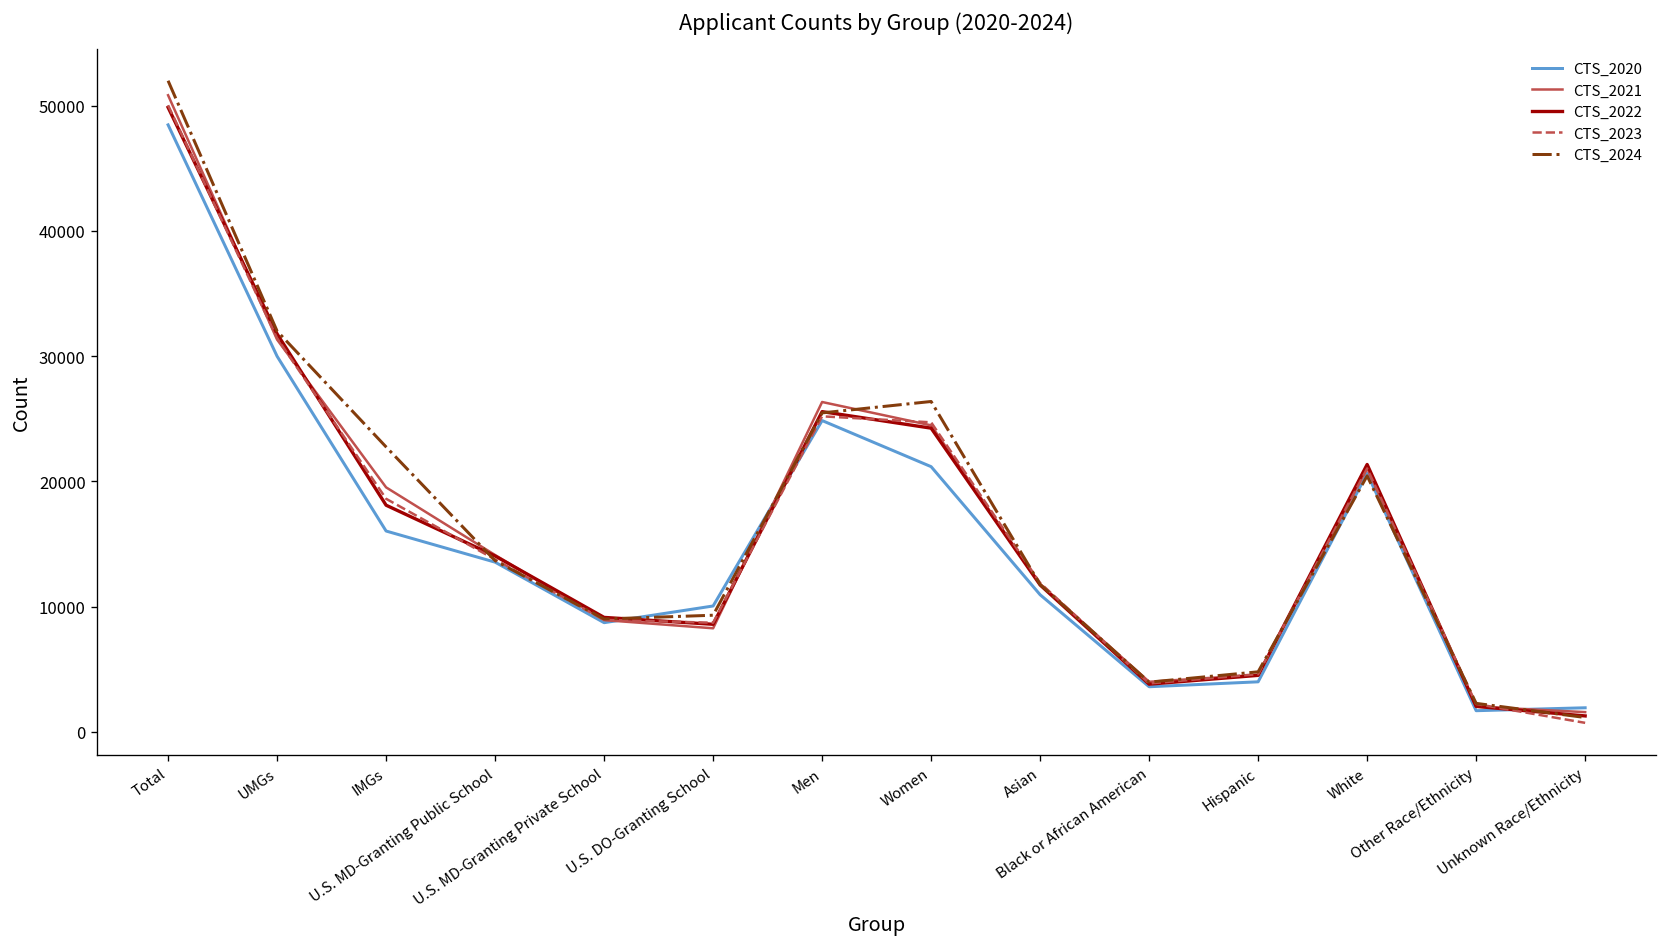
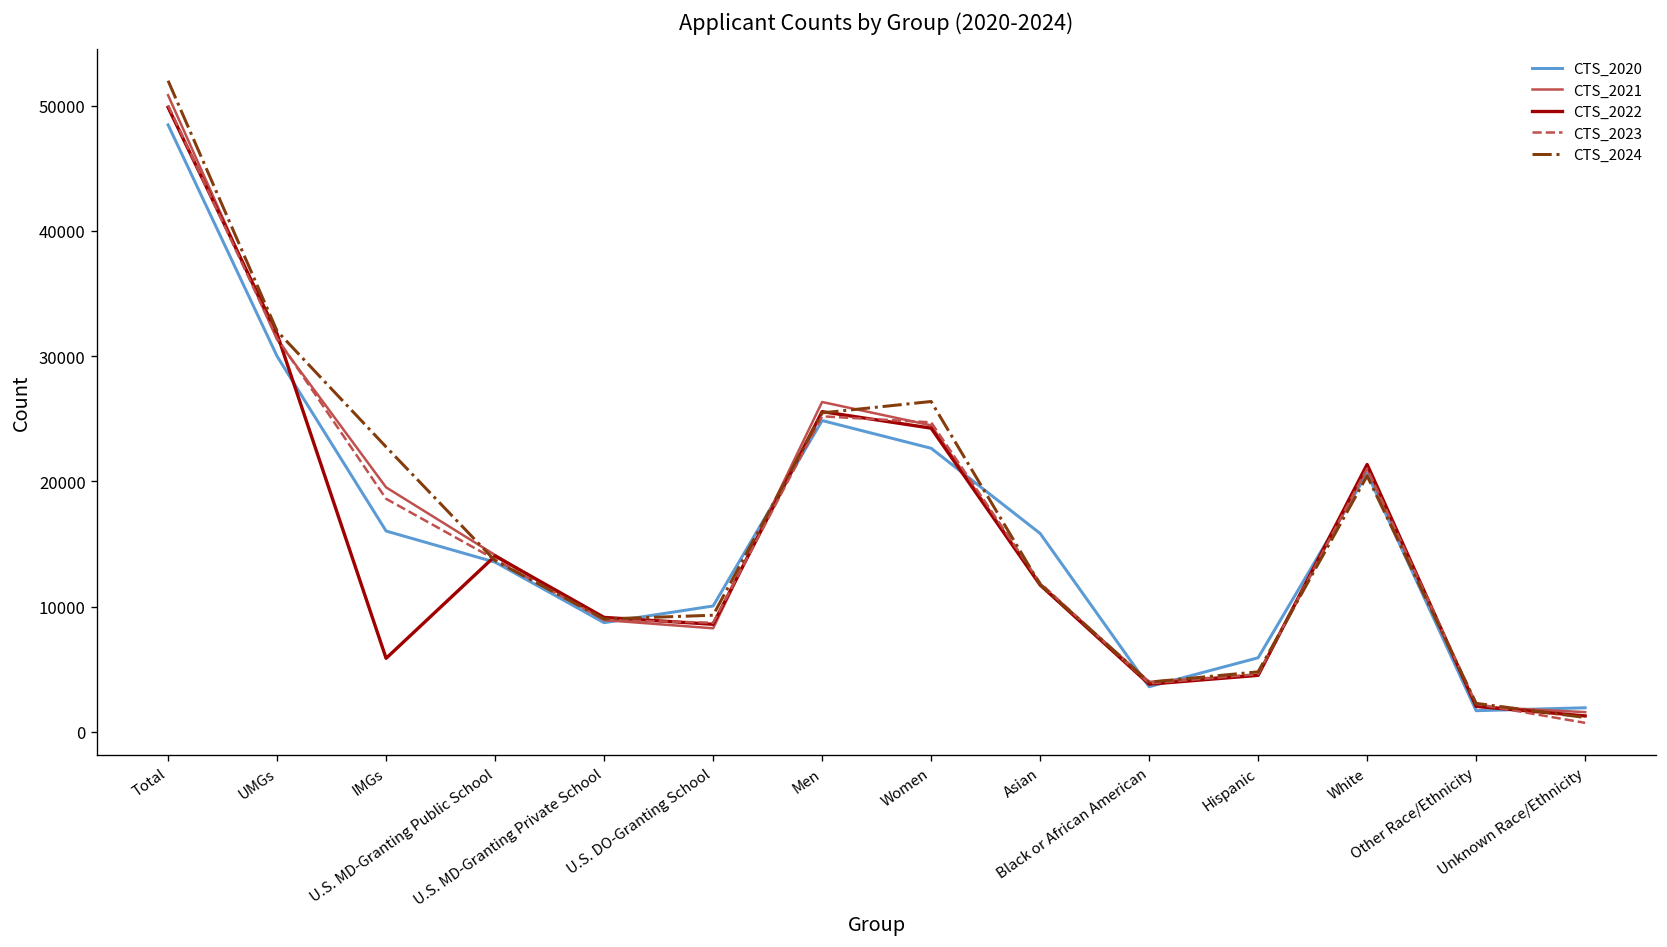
CTS_2022, IMGs: 18100 -> 5900
CTS_2020, Women: 21200 -> 22600
CTS_2020, Asian: 10900 -> 15800
CTS_2020, Hispanic: 4000 -> 5900
